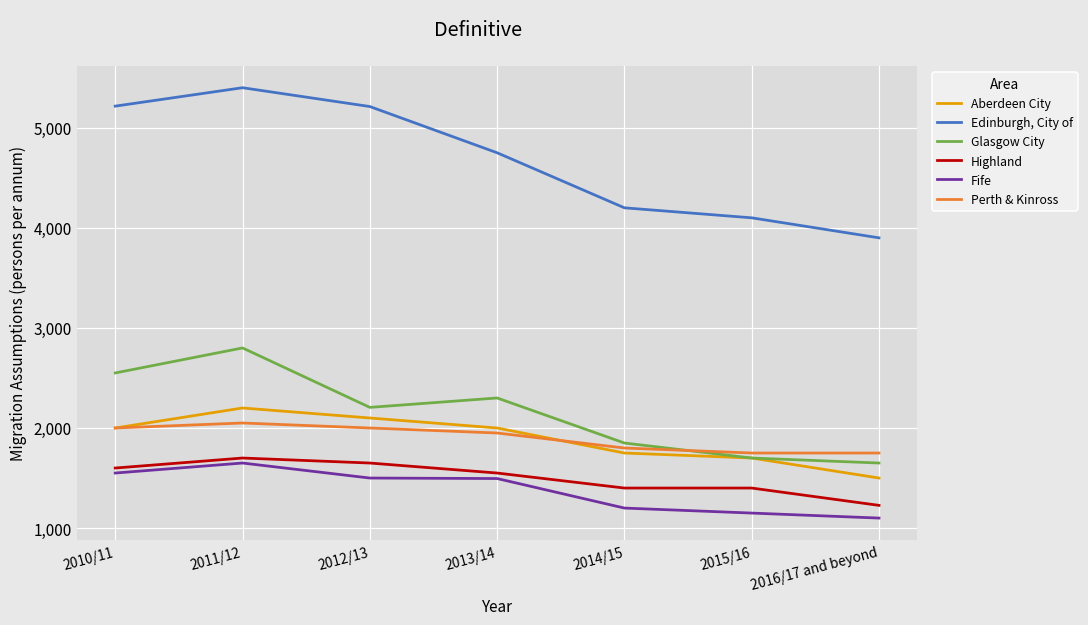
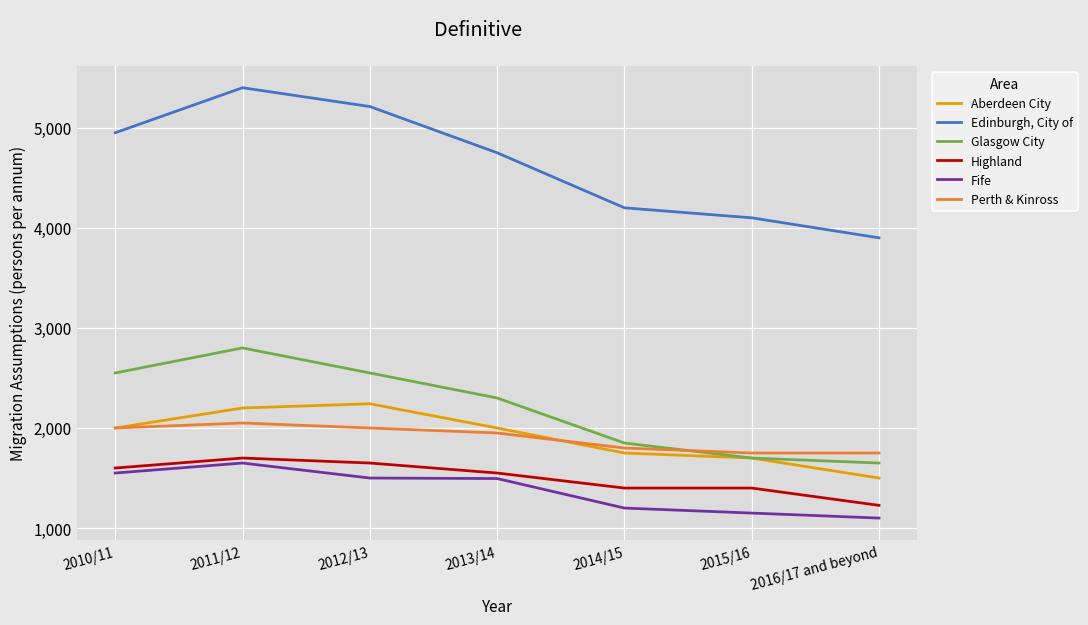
Edinburgh, City of, 2010/11: 5,200 -> 5,000
Aberdeen City, 2012/13: 2,100 -> 2,200
Glasgow City, 2012/13: 2,200 -> 2,600
